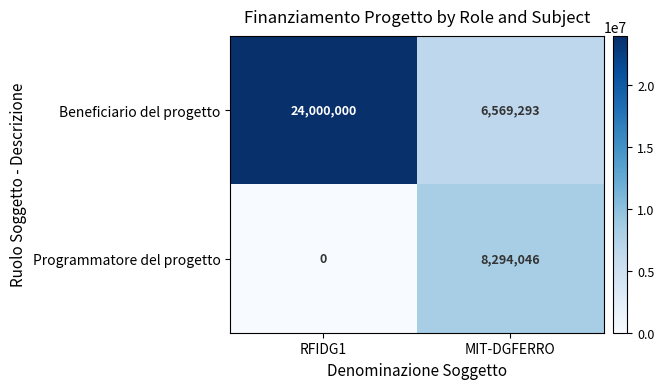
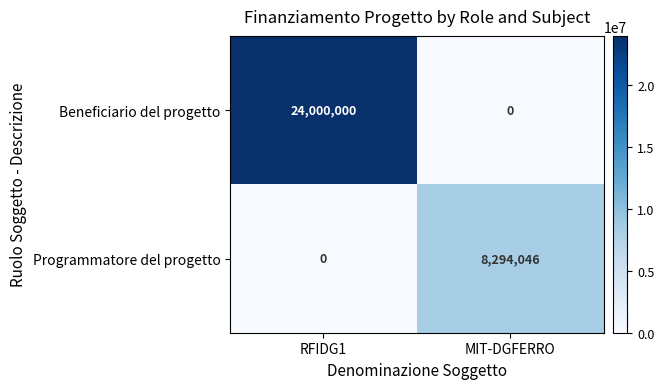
Beneficiario del progetto, MIT-DGFERRO: 6,569,293 -> 0
